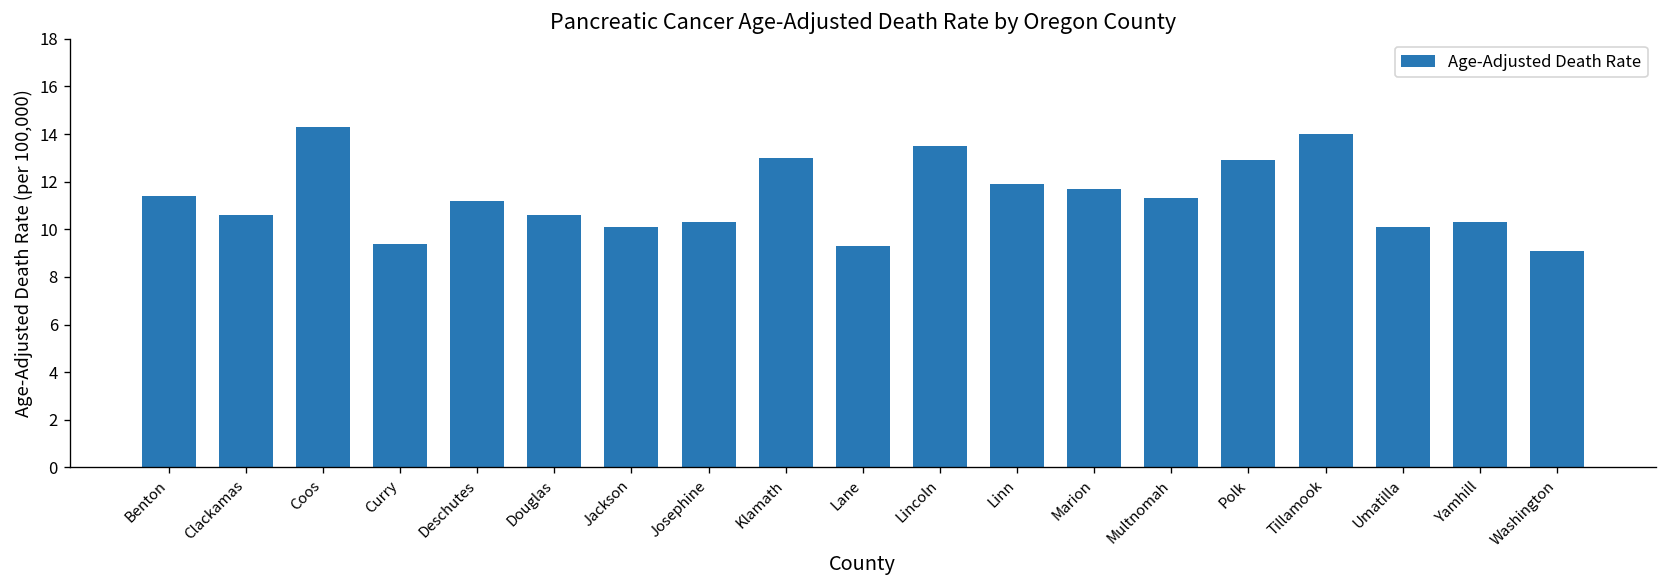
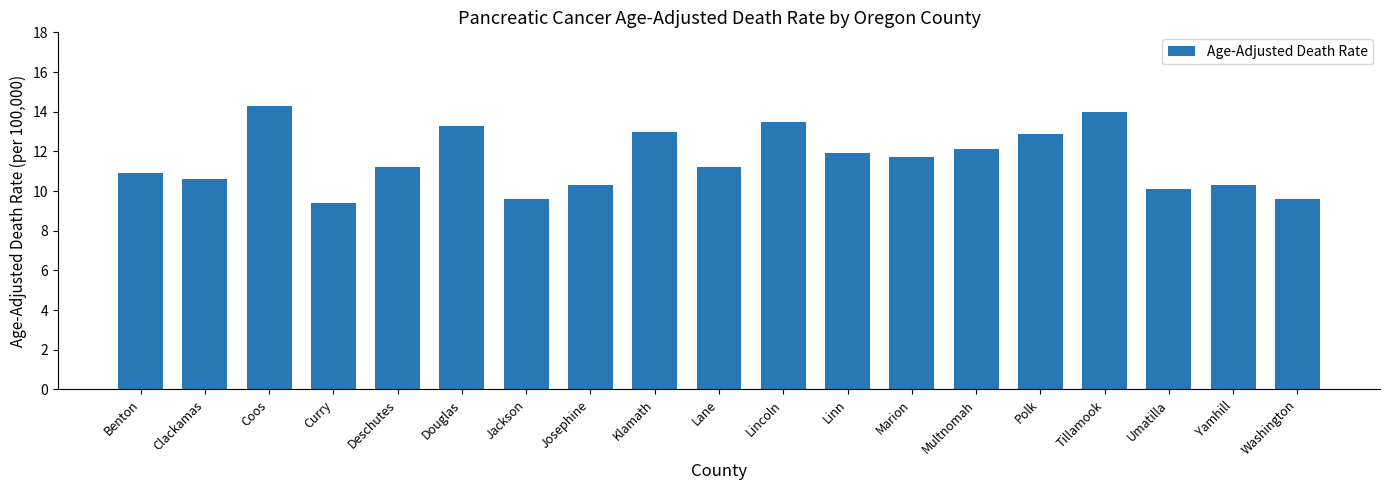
Benton: 11.4 -> 10.9
Douglas: 10.6 -> 13.3
Jackson: 10.1 -> 9.6
Lane: 9.3 -> 11.2
Multnomah: 11.3 -> 12.1
Washington: 9.1 -> 9.6
